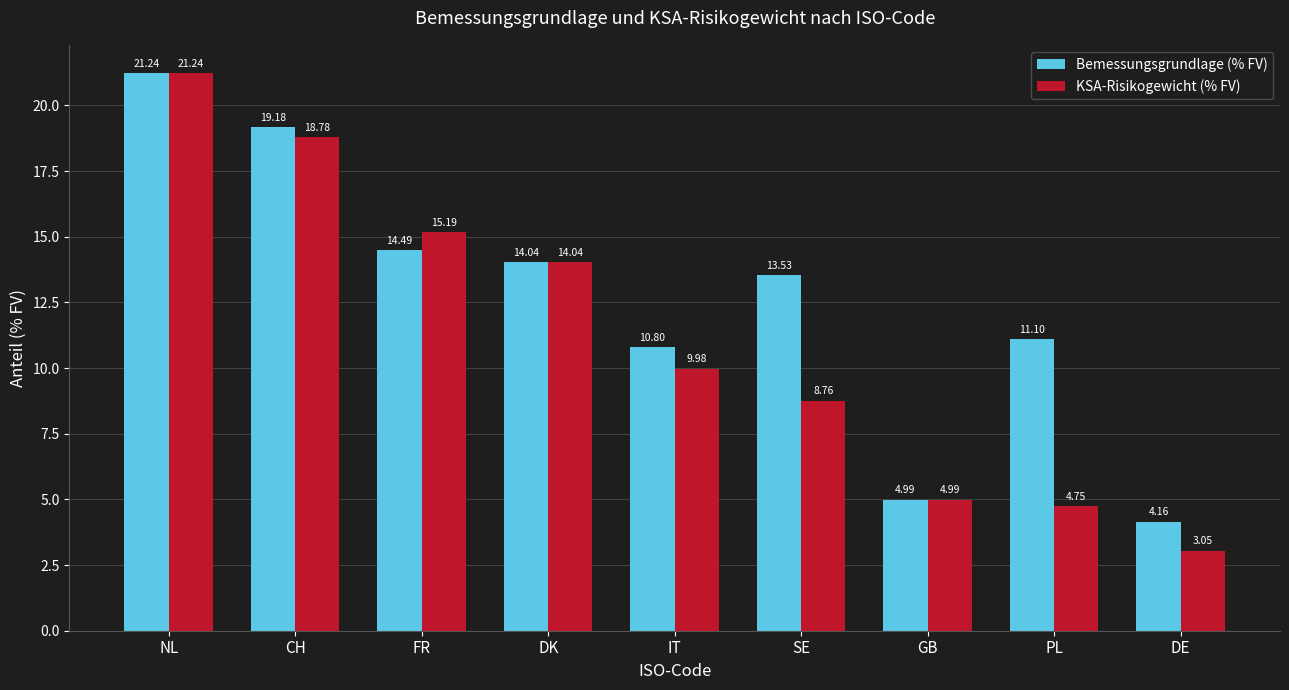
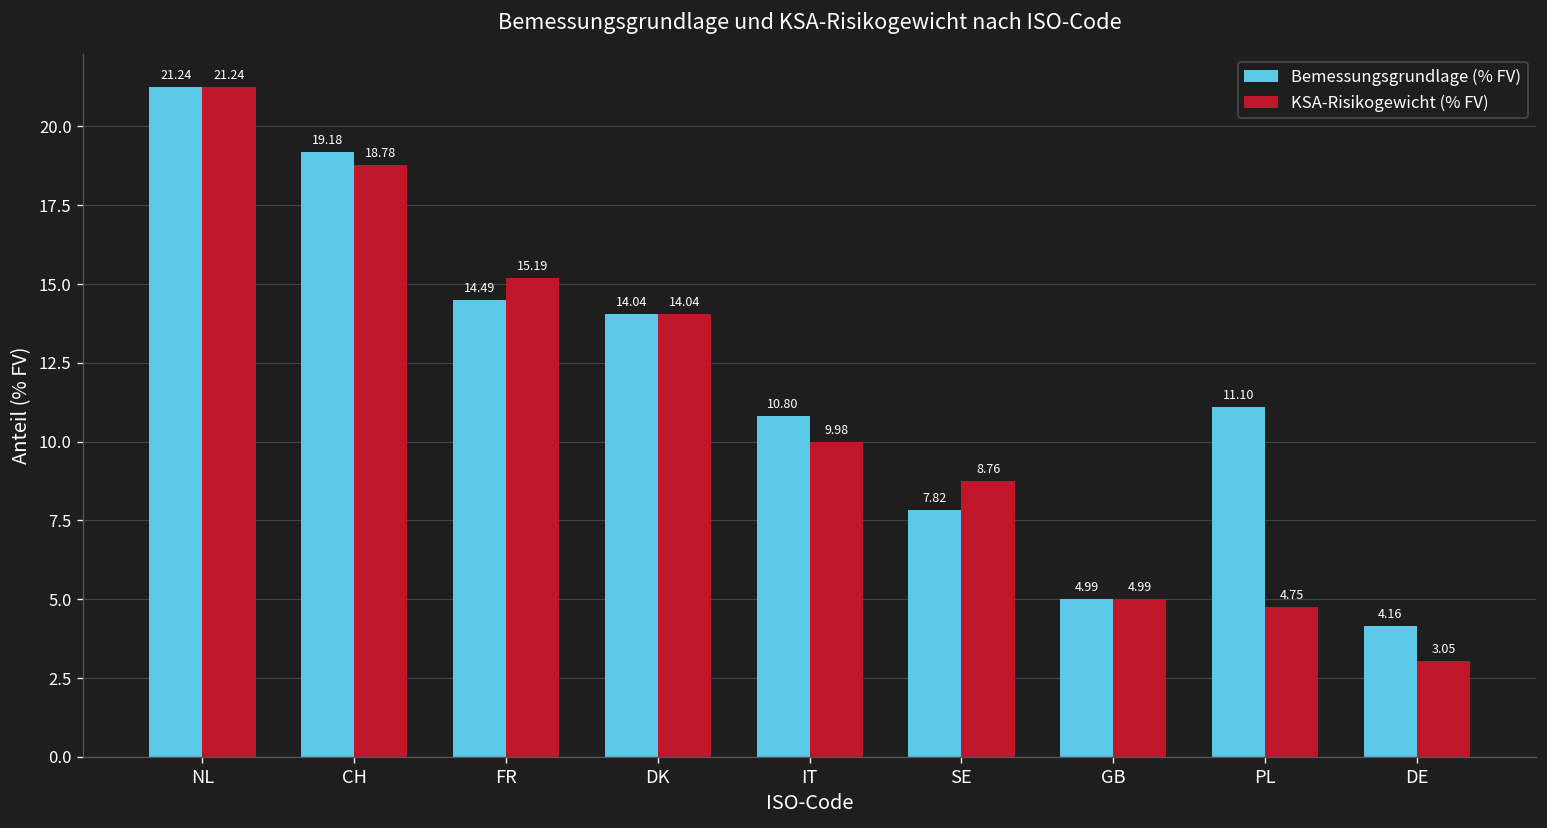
Bemessungsgrundlage (% FV), SE: 13.53 -> 7.82
